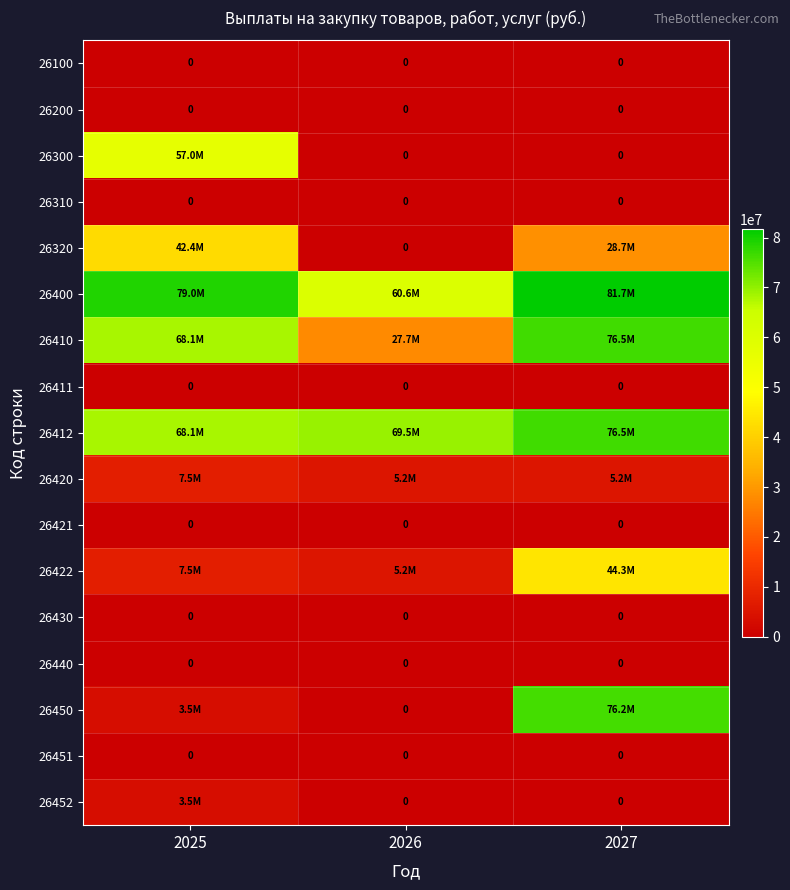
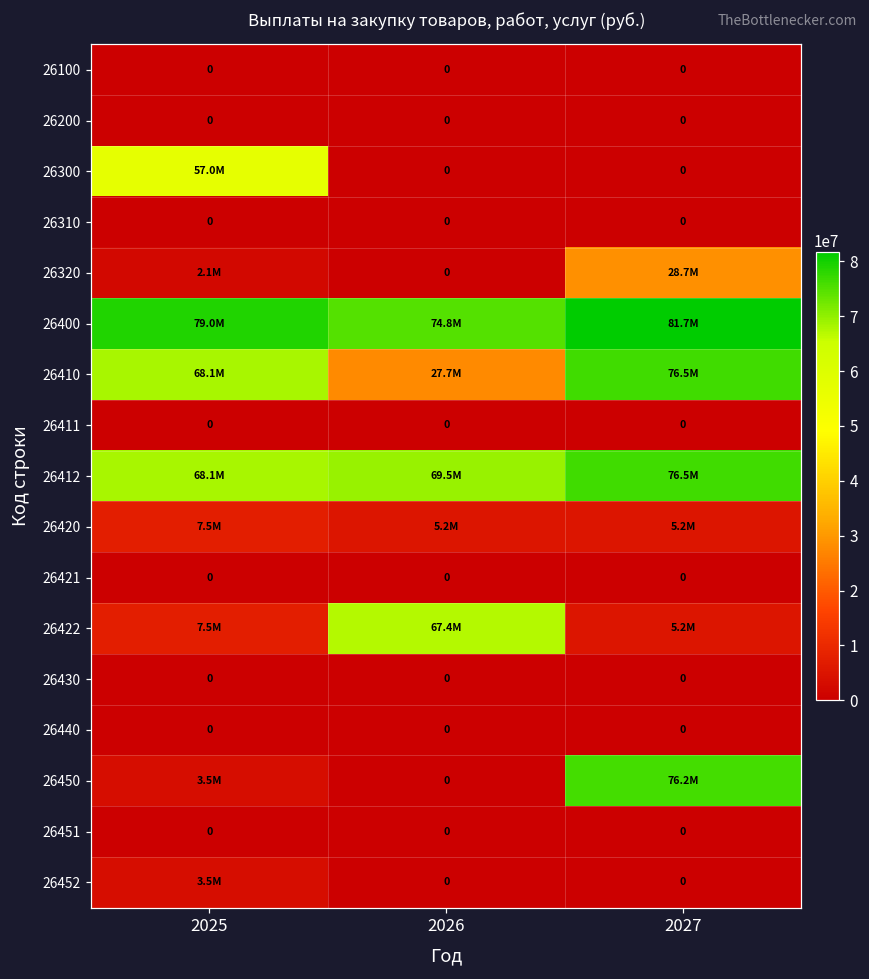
26320, 2025: 42.4M -> 2.1M
26400, 2026: 60.6M -> 74.8M
26422, 2026: 5.2M -> 67.4M
26422, 2027: 44.3M -> 5.2M
